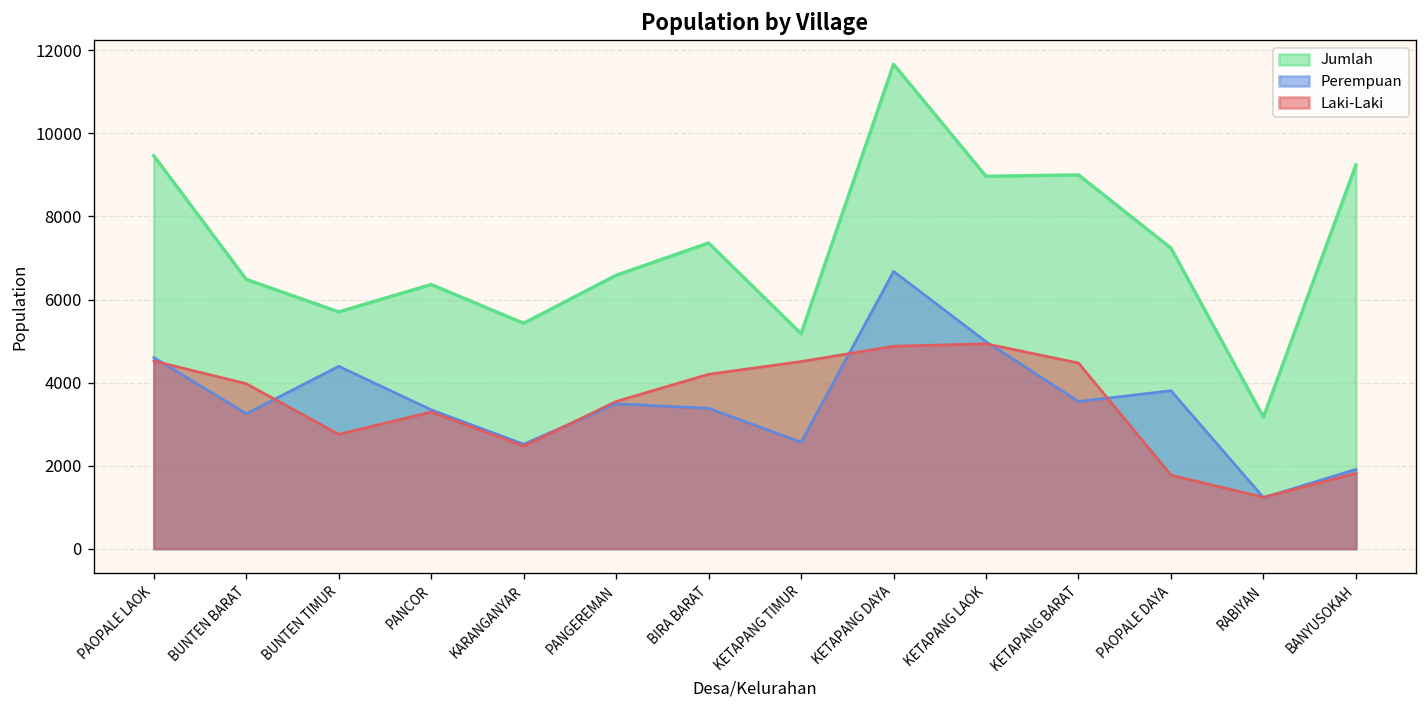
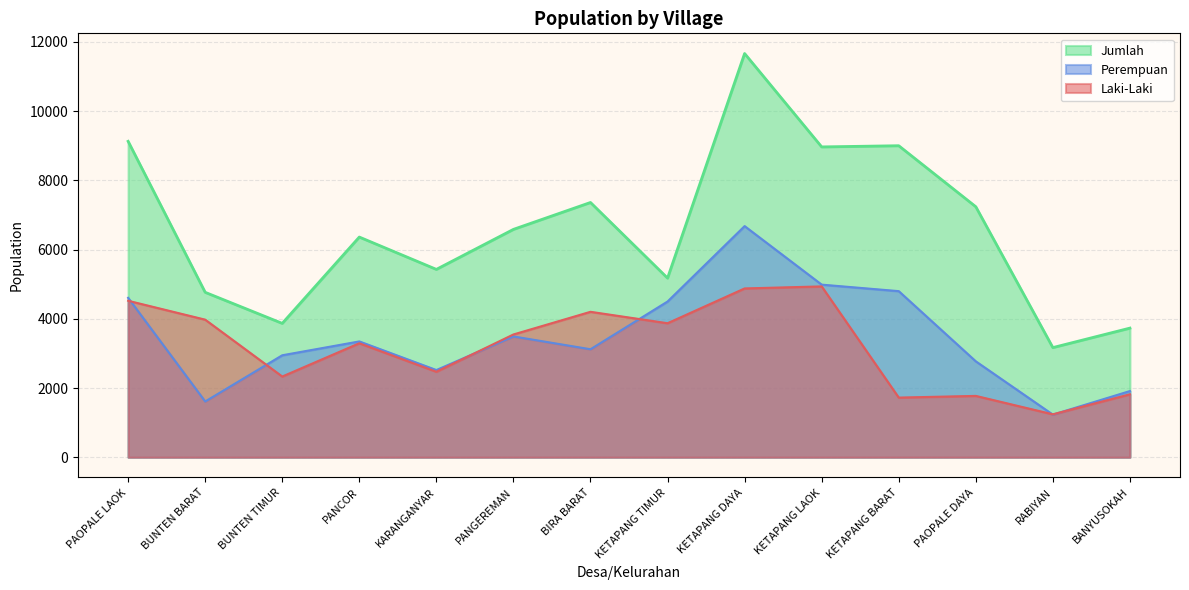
Jumlah, PAOPALE LAOK: 9500 -> 9100
Jumlah, BUNTEN BARAT: 6500 -> 4800
Perempuan, BUNTEN BARAT: 3300 -> 1600
Jumlah, BUNTEN TIMUR: 5700 -> 3900
Perempuan, BUNTEN TIMUR: 4400 -> 2900
Laki-Laki, BUNTEN TIMUR: 2800 -> 2300
Perempuan, BIRA BARAT: 3400 -> 3100
Perempuan, KETAPANG TIMUR: 2600 -> 4500
Laki-Laki, KETAPANG TIMUR: 4500 -> 3900
Perempuan, KETAPANG BARAT: 3500 -> 4800
Laki-Laki, KETAPANG BARAT: 4500 -> 1700
Perempuan, PAOPALE DAYA: 3800 -> 2800
Jumlah, BANYUSOKAH: 9200 -> 3700
